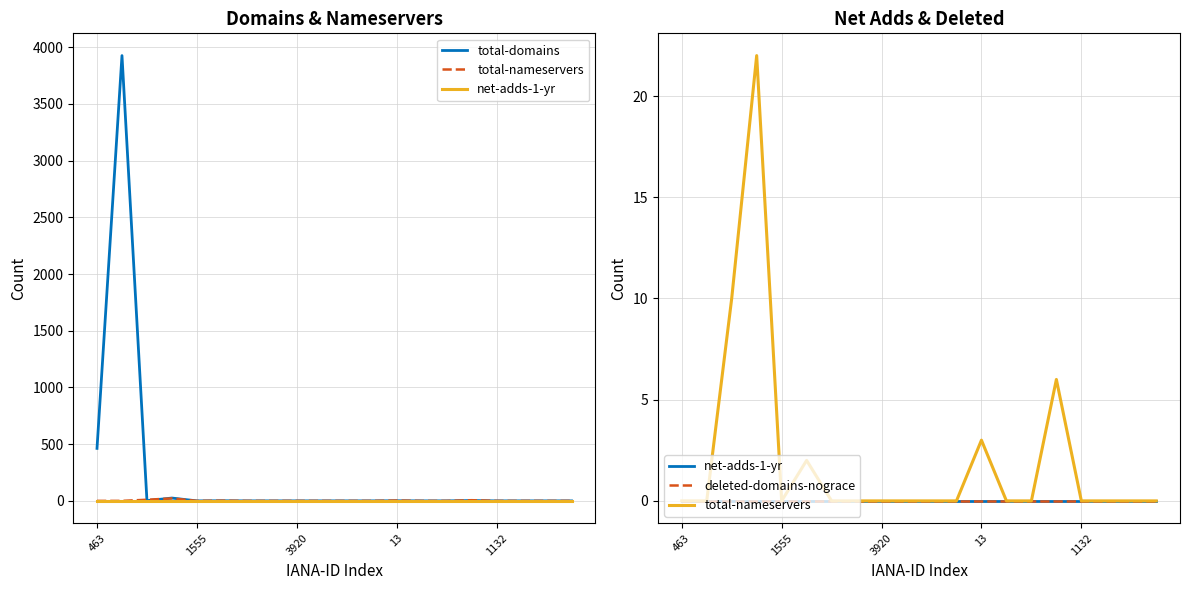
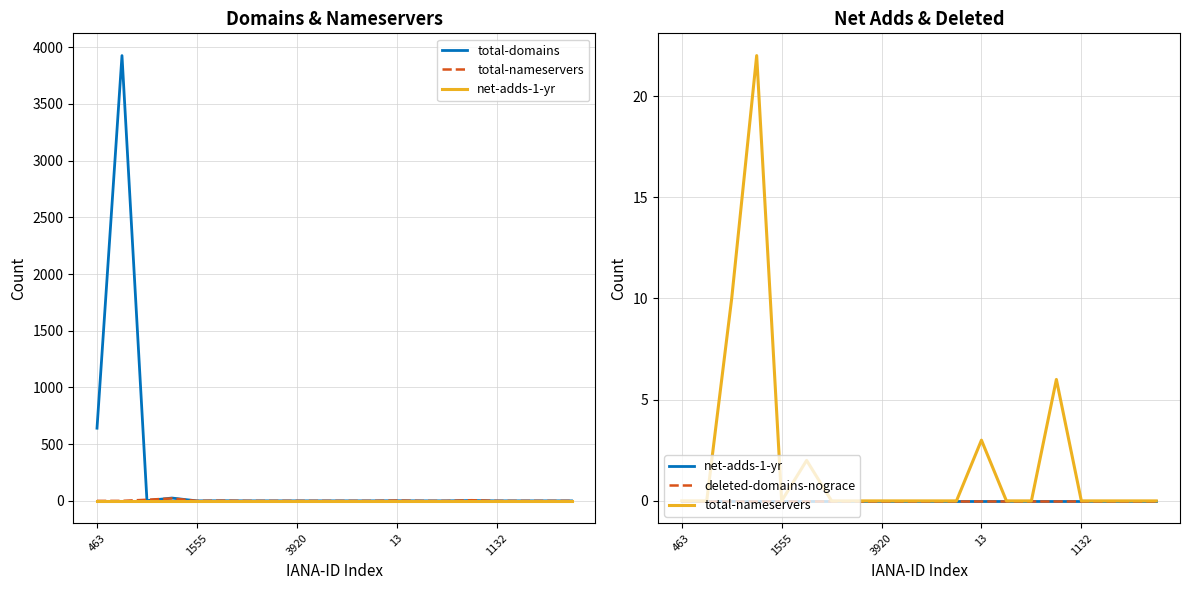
Domains & Nameservers, total-domains, 463: 460 -> 640
